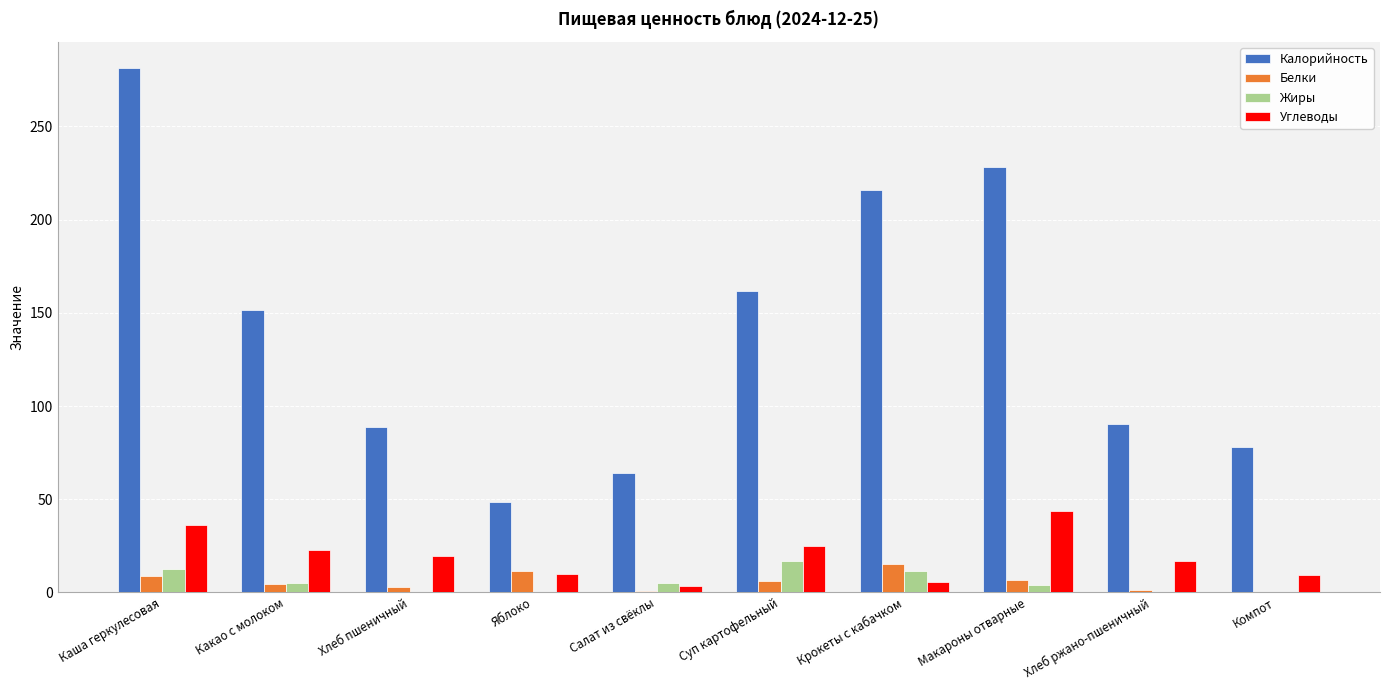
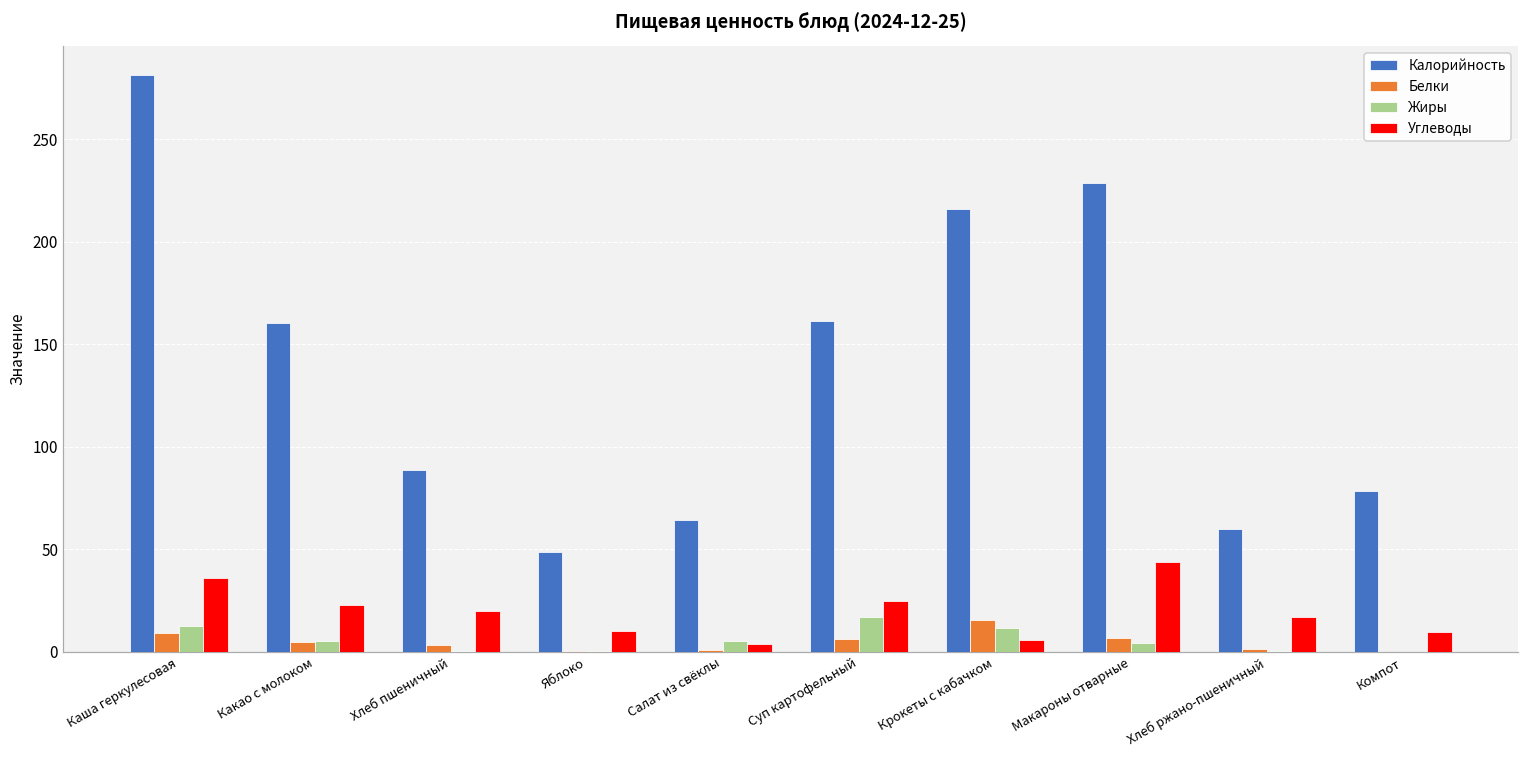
Калорийность, Какао с молоком: 152 -> 160
Белки, Яблоко: 11 -> 0
Калорийность, Хлеб ржано-пшеничный: 91 -> 60
